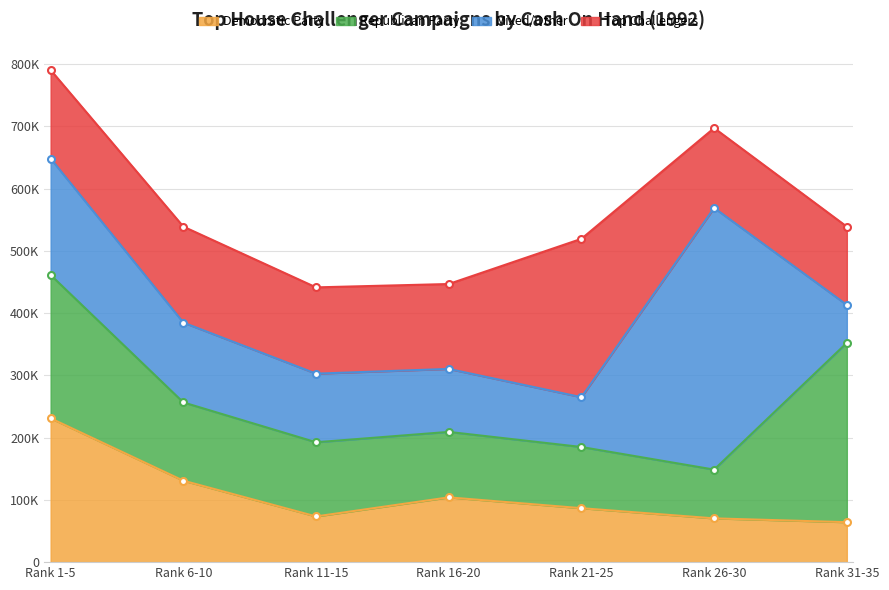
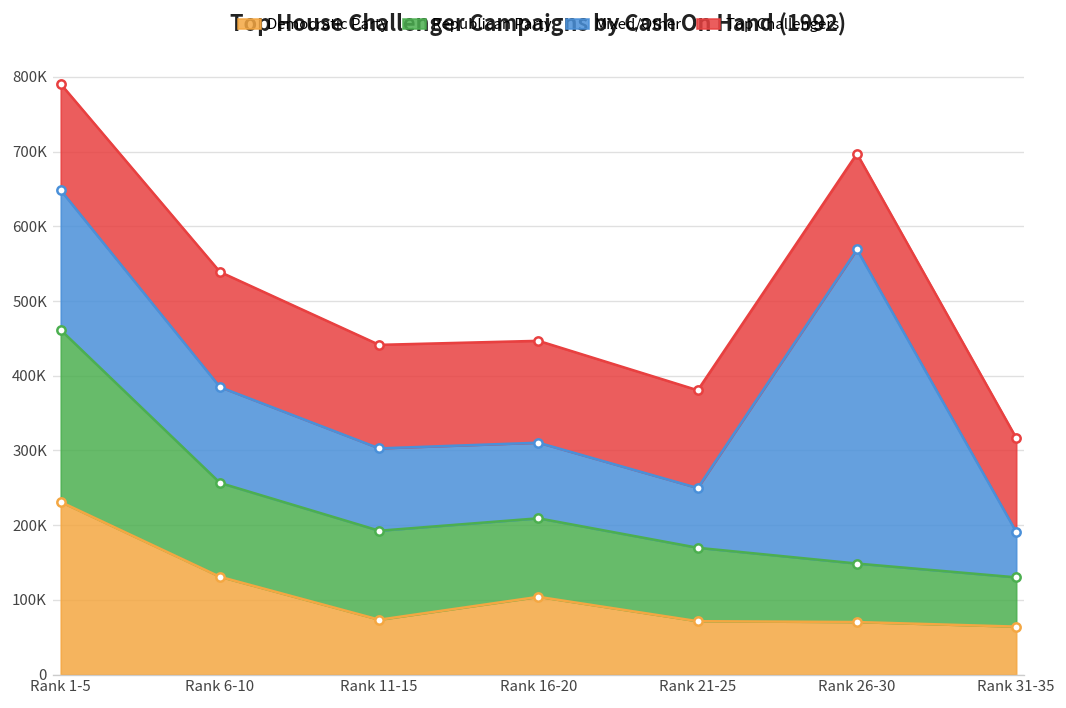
Democratic Party, Rank 21-25: 90000 -> 70000
Top Challengers, Rank 21-25: 250000 -> 130000
Republican Party, Rank 31-35: 290000 -> 70000
